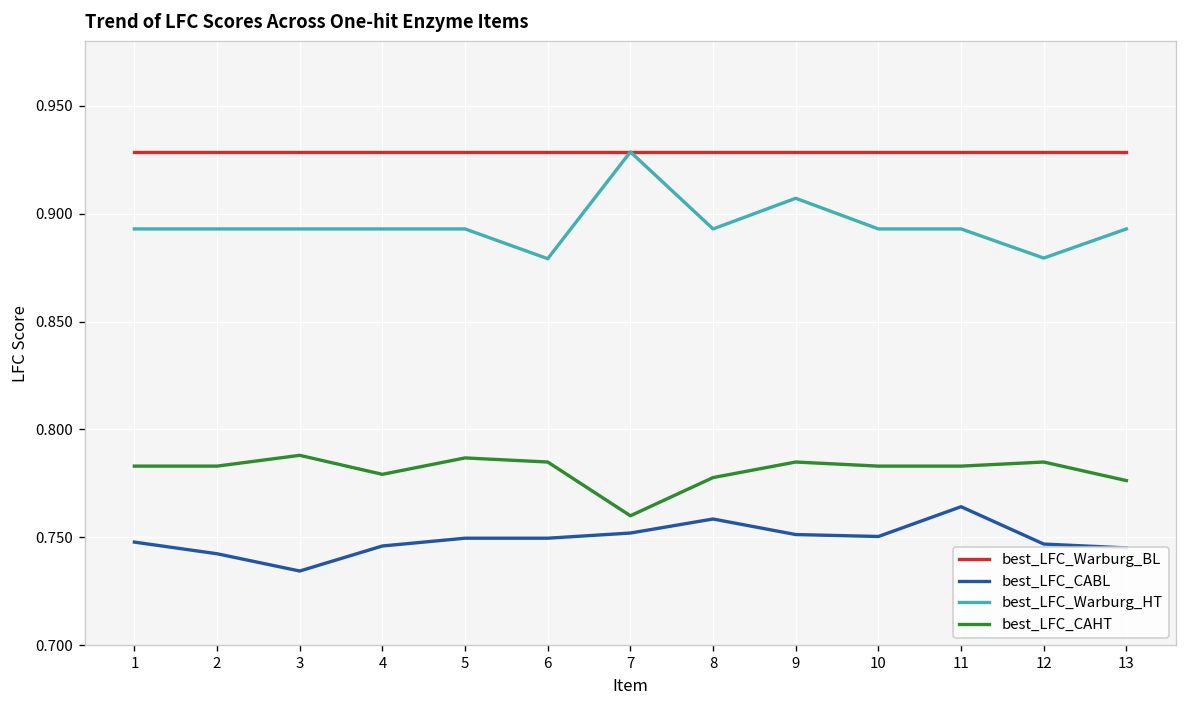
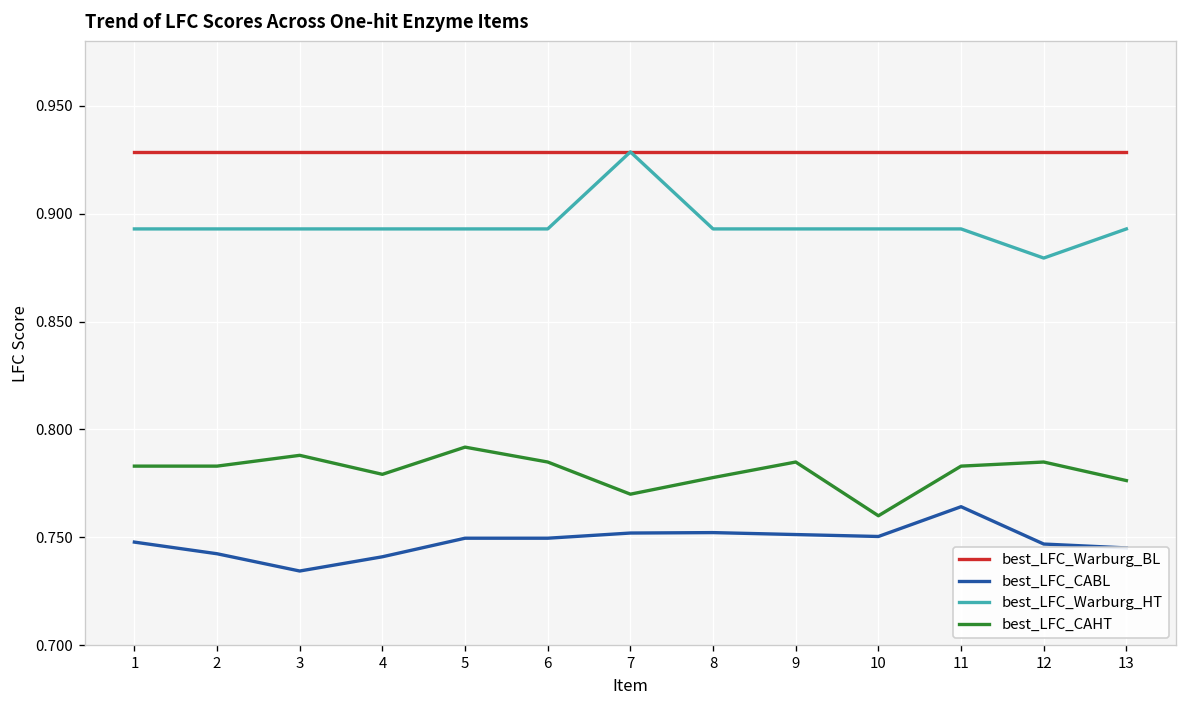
best_LFC_CABL, 4: 0.746 -> 0.741
best_LFC_CAHT, 5: 0.787 -> 0.792
best_LFC_Warburg_HT, 6: 0.879 -> 0.893
best_LFC_CAHT, 7: 0.76 -> 0.77
best_LFC_CABL, 8: 0.759 -> 0.752
best_LFC_Warburg_HT, 9: 0.907 -> 0.893
best_LFC_CAHT, 10: 0.783 -> 0.760
